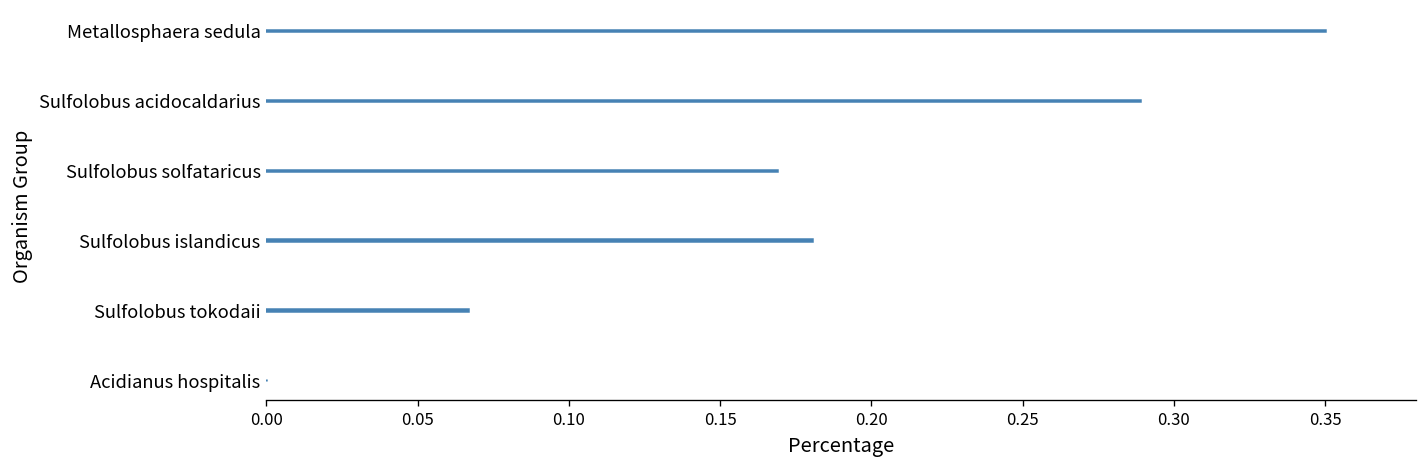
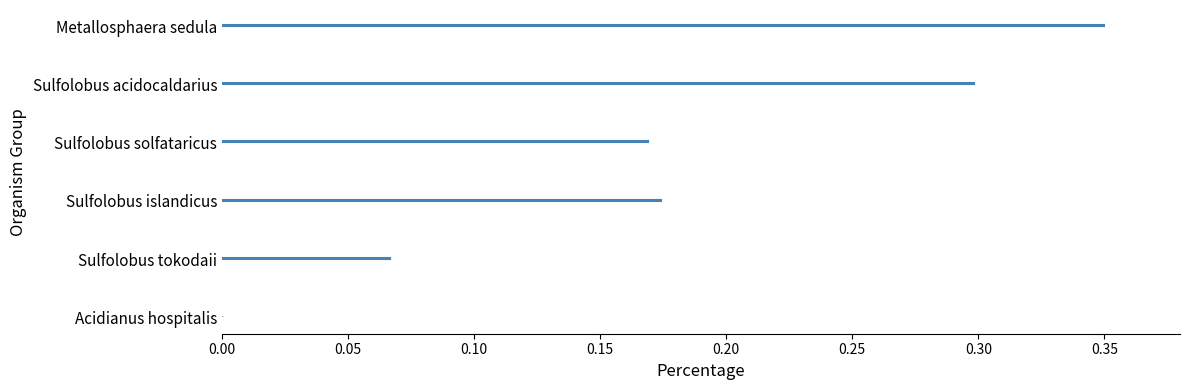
Sulfolobus acidocaldarius: 0.289 -> 0.298
Sulfolobus islandicus: 0.180 -> 0.174
